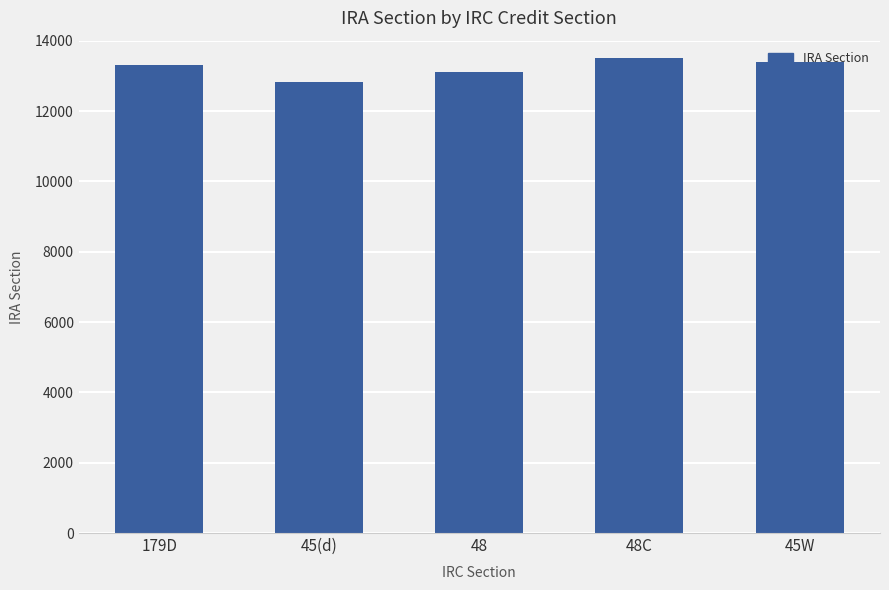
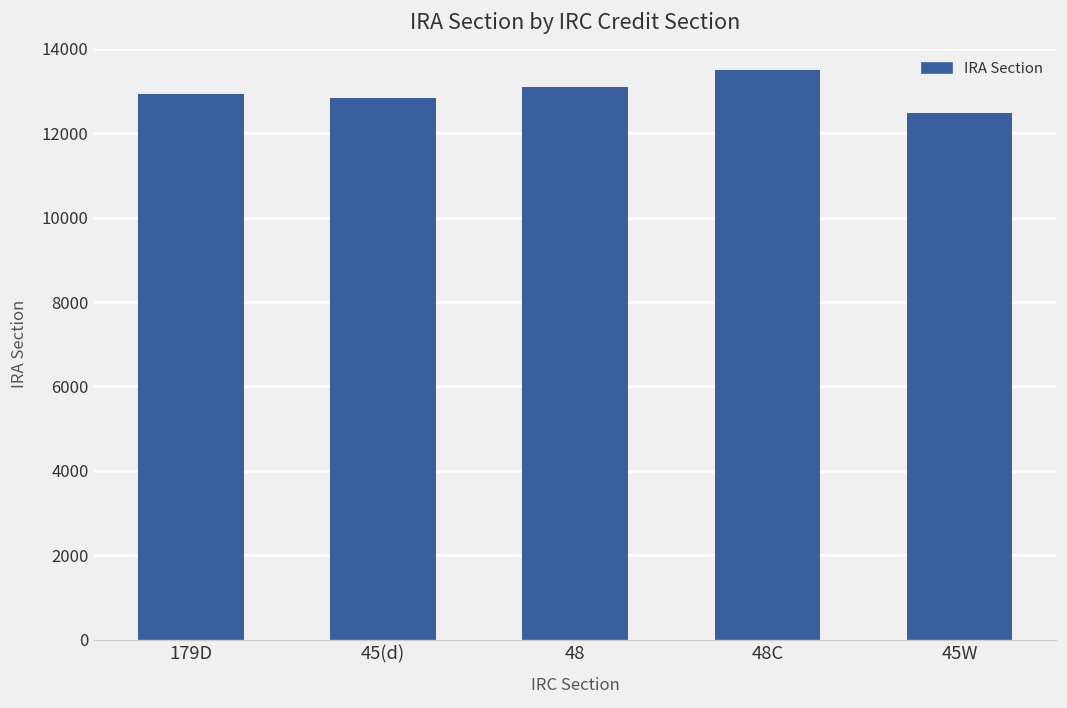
179D: 13300 -> 12900
45W: 13400 -> 12500
